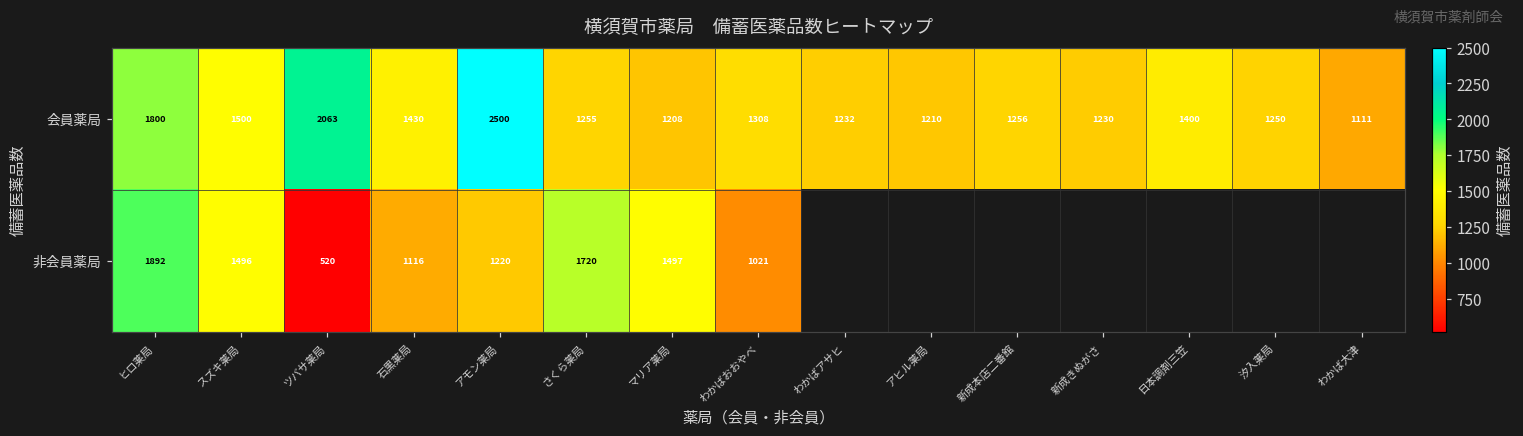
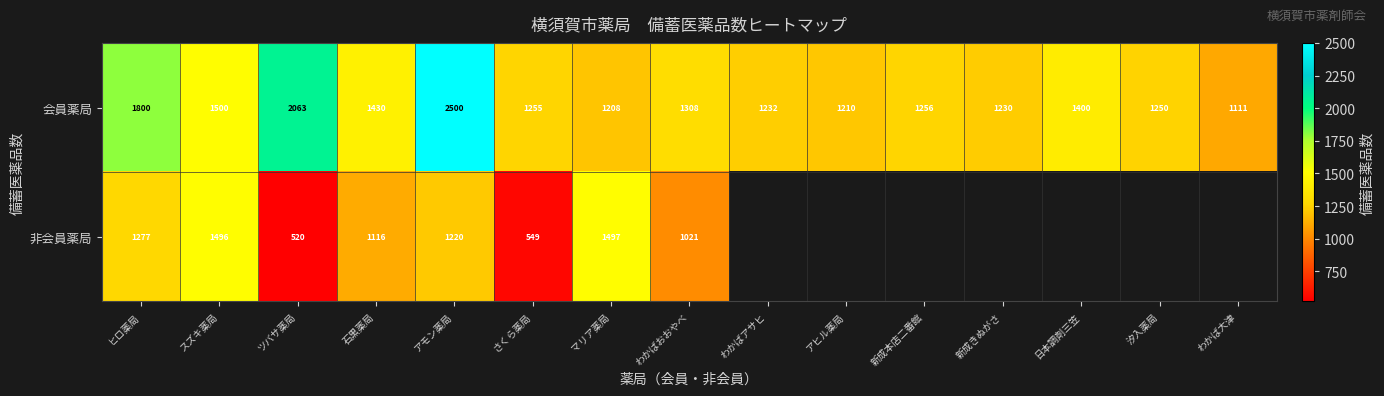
非会員薬局, ヒロ薬局: 1892 -> 1277
非会員薬局, さくら薬局: 1720 -> 549
